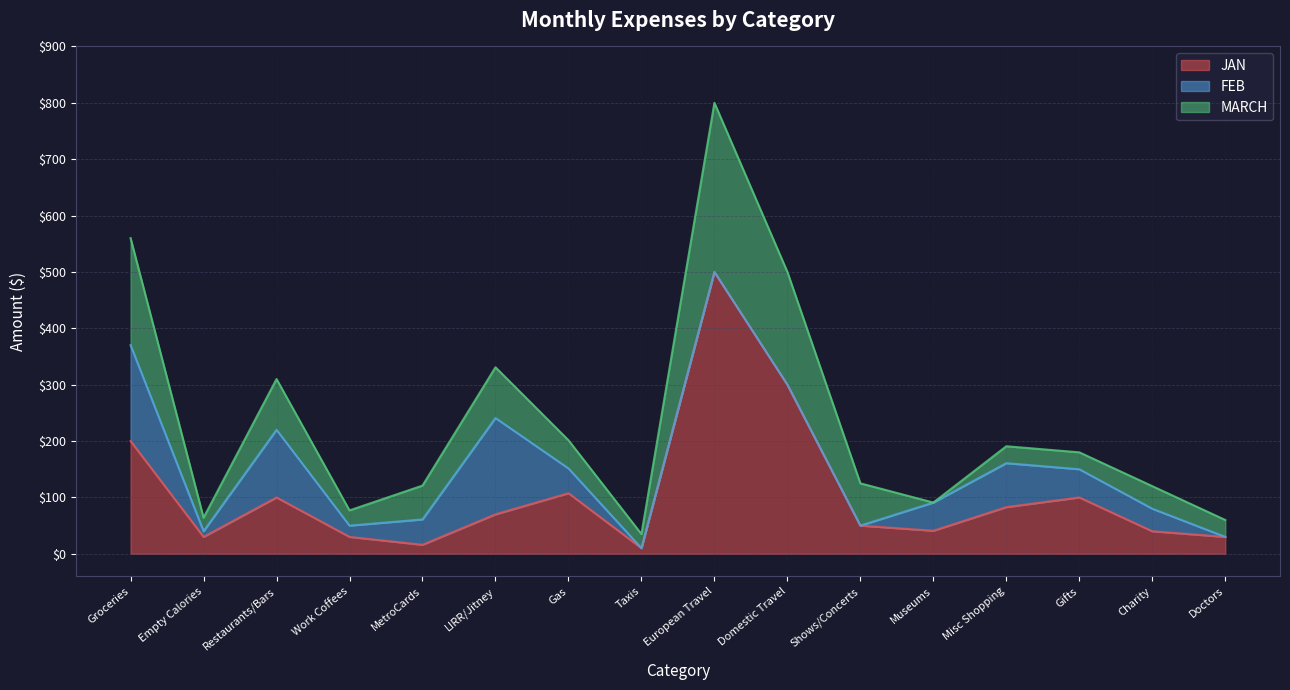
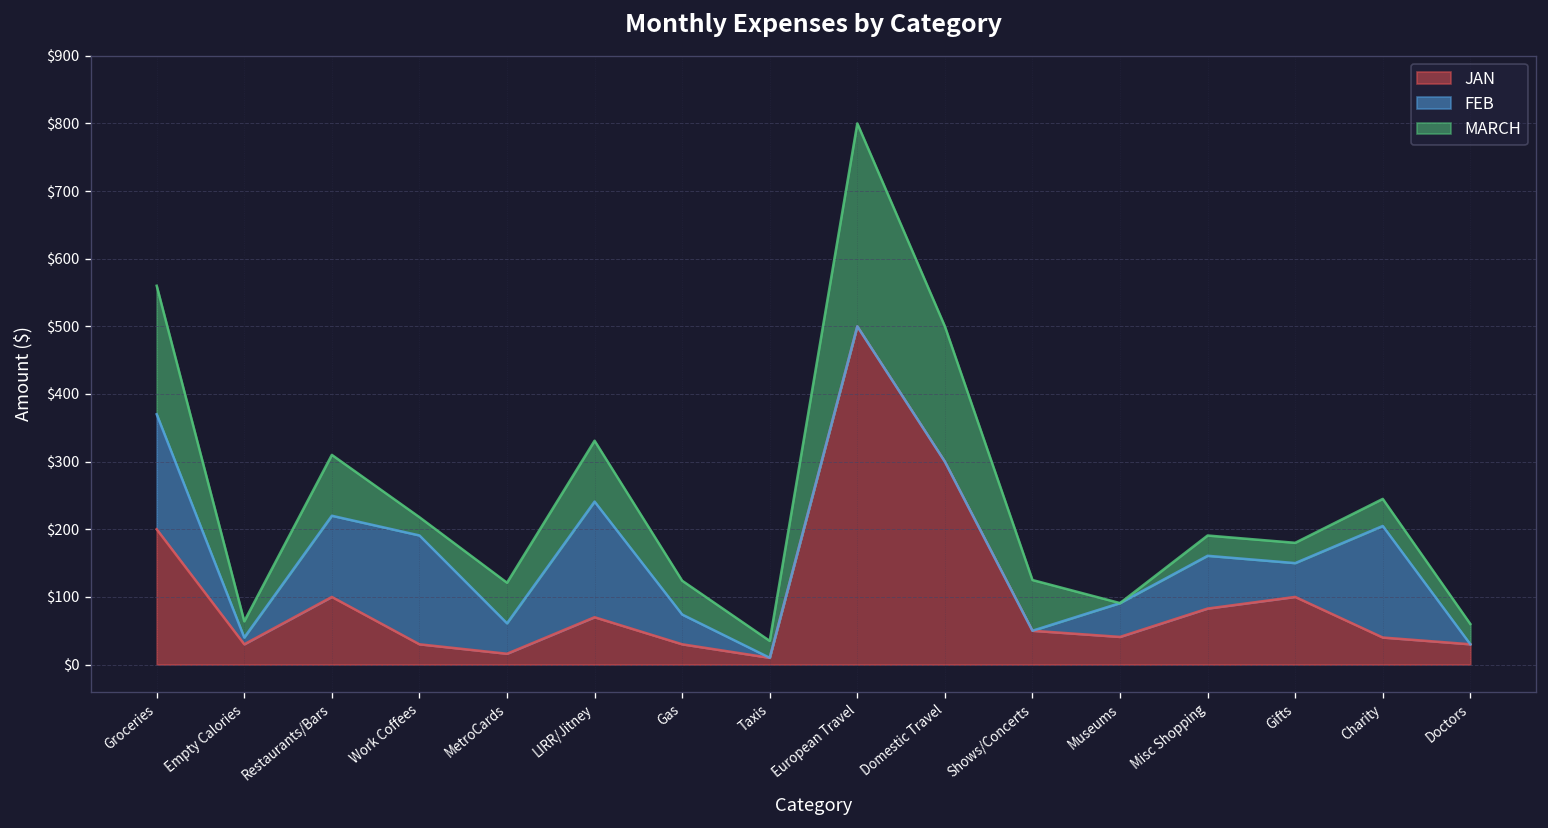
FEB, Work Coffees: $20 -> $160
JAN, Gas: $110 -> $30
FEB, Charity: $40 -> $160
